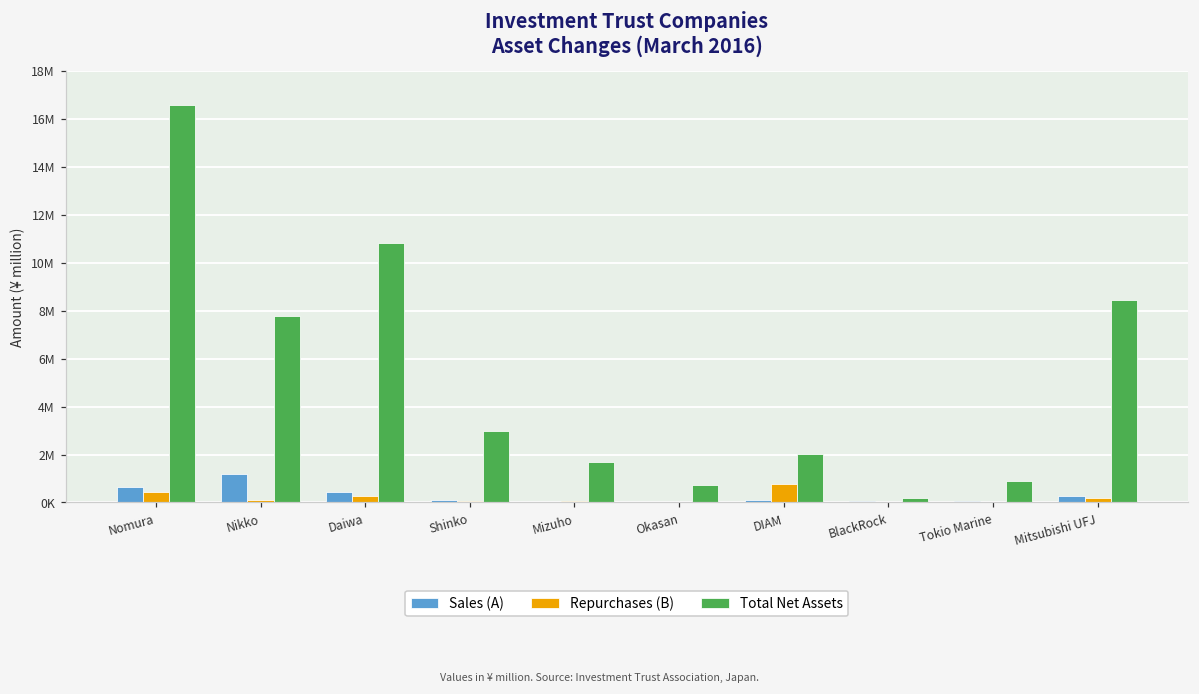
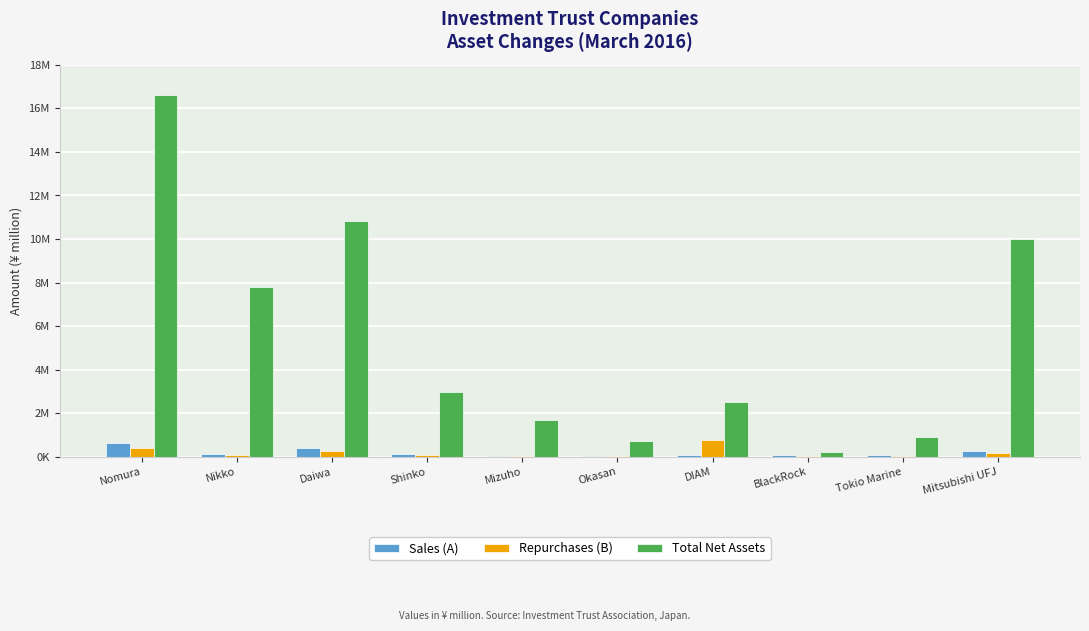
Sales (A), Nikko: 1200000 -> 100000
Total Net Assets, DIAM: 2000000 -> 2500000
Total Net Assets, Mitsubishi UFJ: 8500000 -> 10000000
